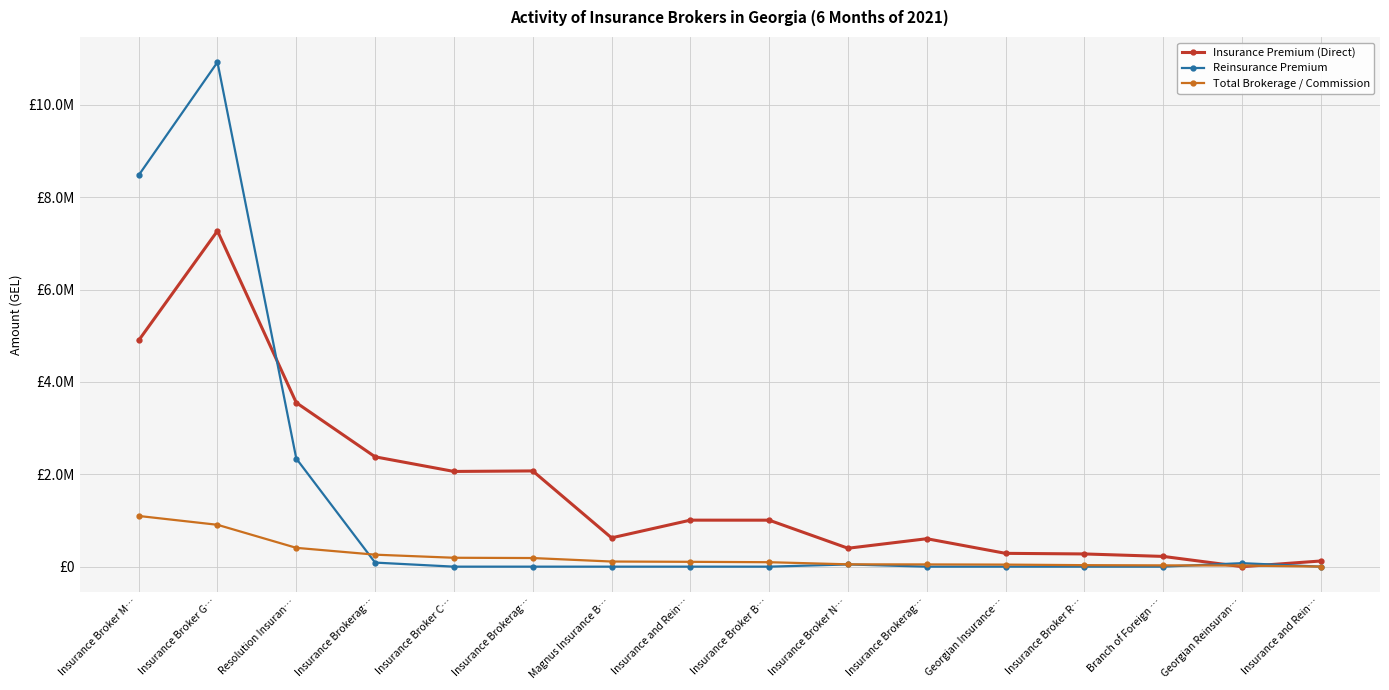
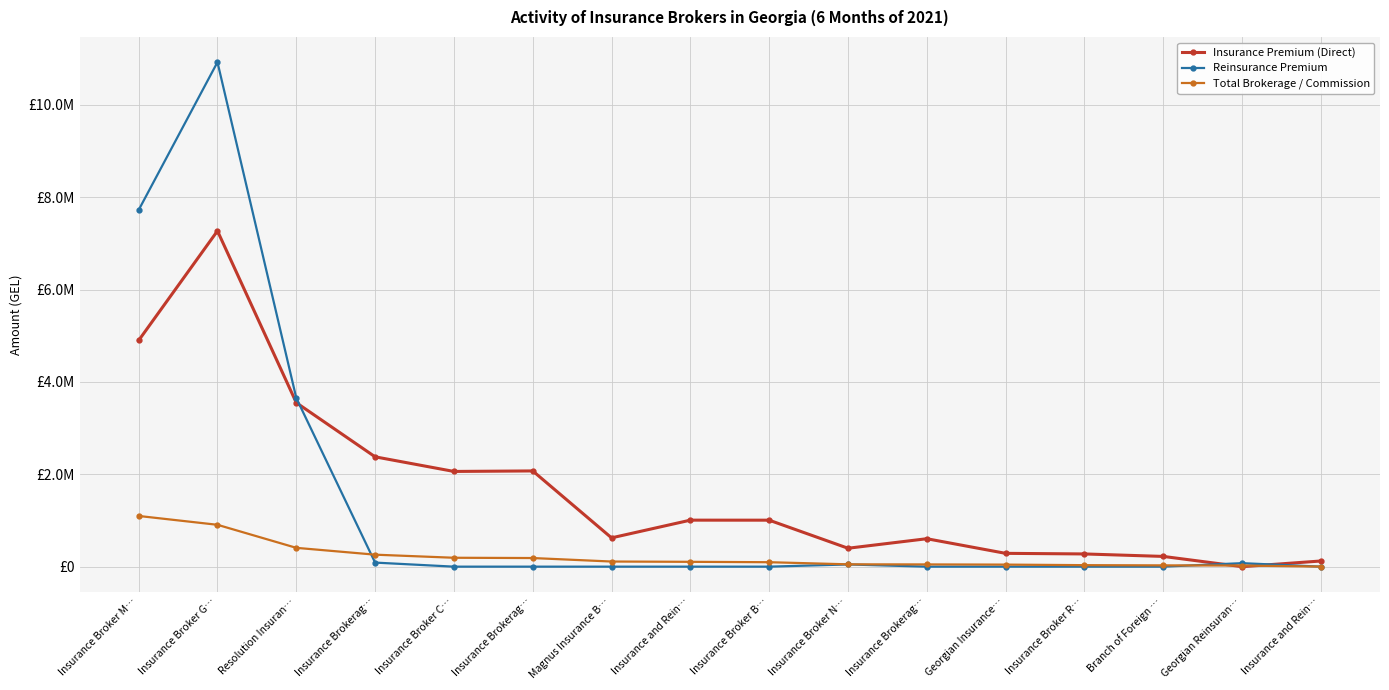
Reinsurance Premium, Insurance Broker M…: £8500000 -> £7700000
Reinsurance Premium, Resolution Insuran…: £2300000 -> £3700000
